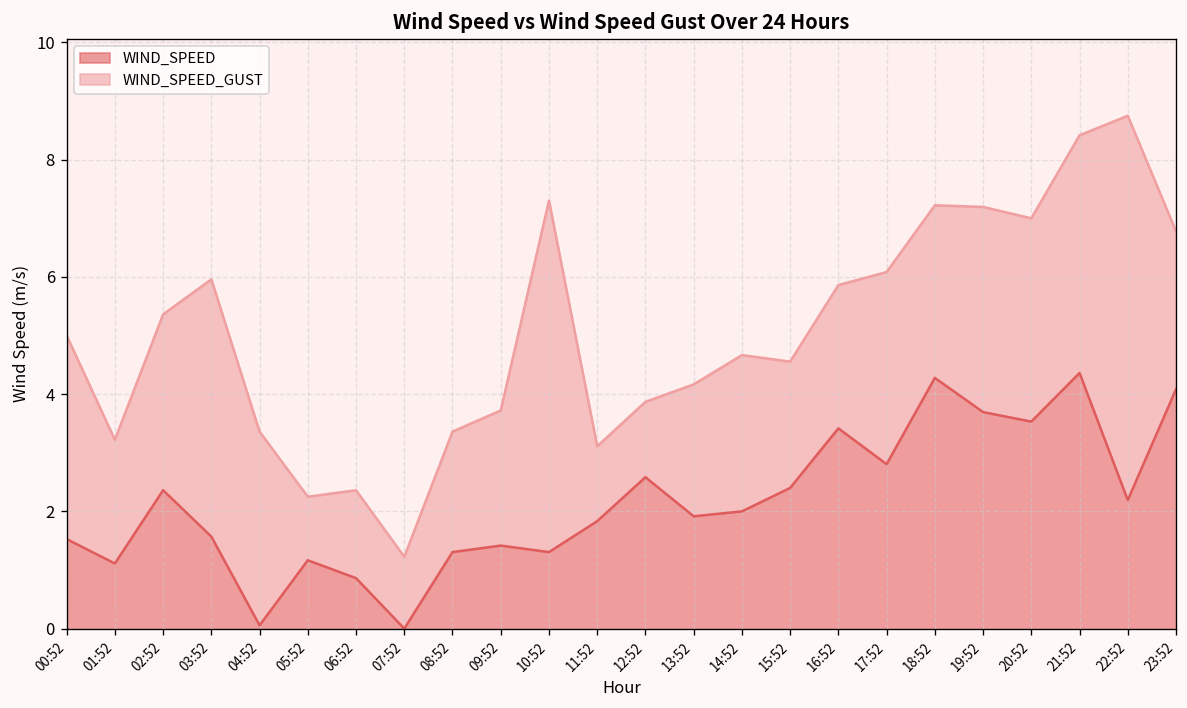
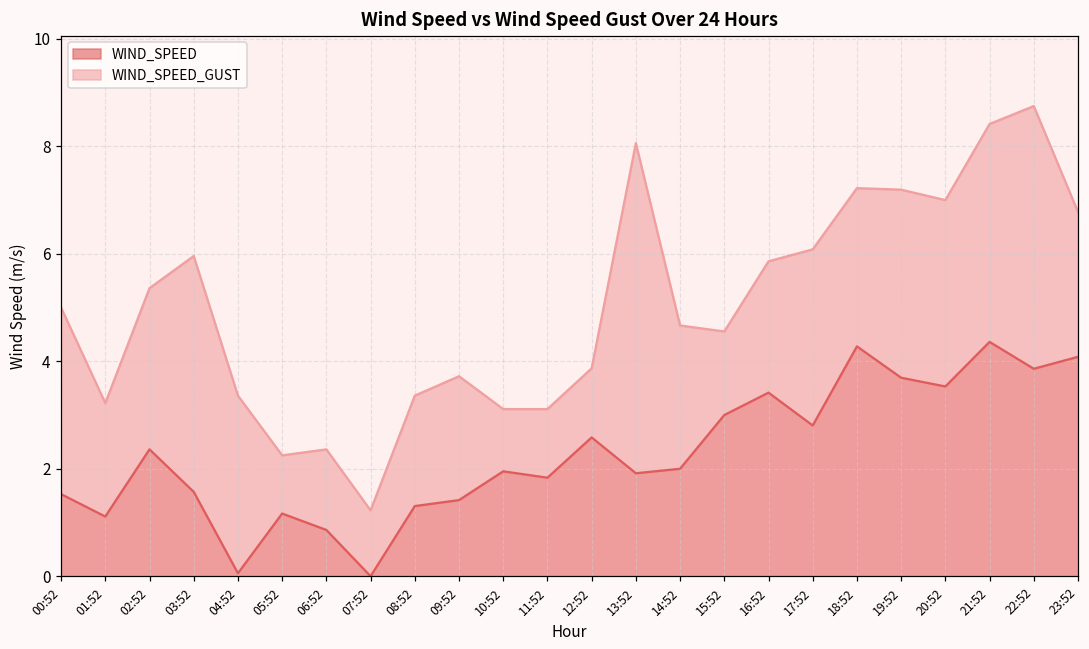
WIND_SPEED, 10:52: 1.3 -> 2.0
WIND_SPEED_GUST, 10:52: 7.3 -> 3.1
WIND_SPEED_GUST, 13:52: 4.2 -> 8.1
WIND_SPEED, 15:52: 2.4 -> 3.0
WIND_SPEED, 22:52: 2.2 -> 3.9
